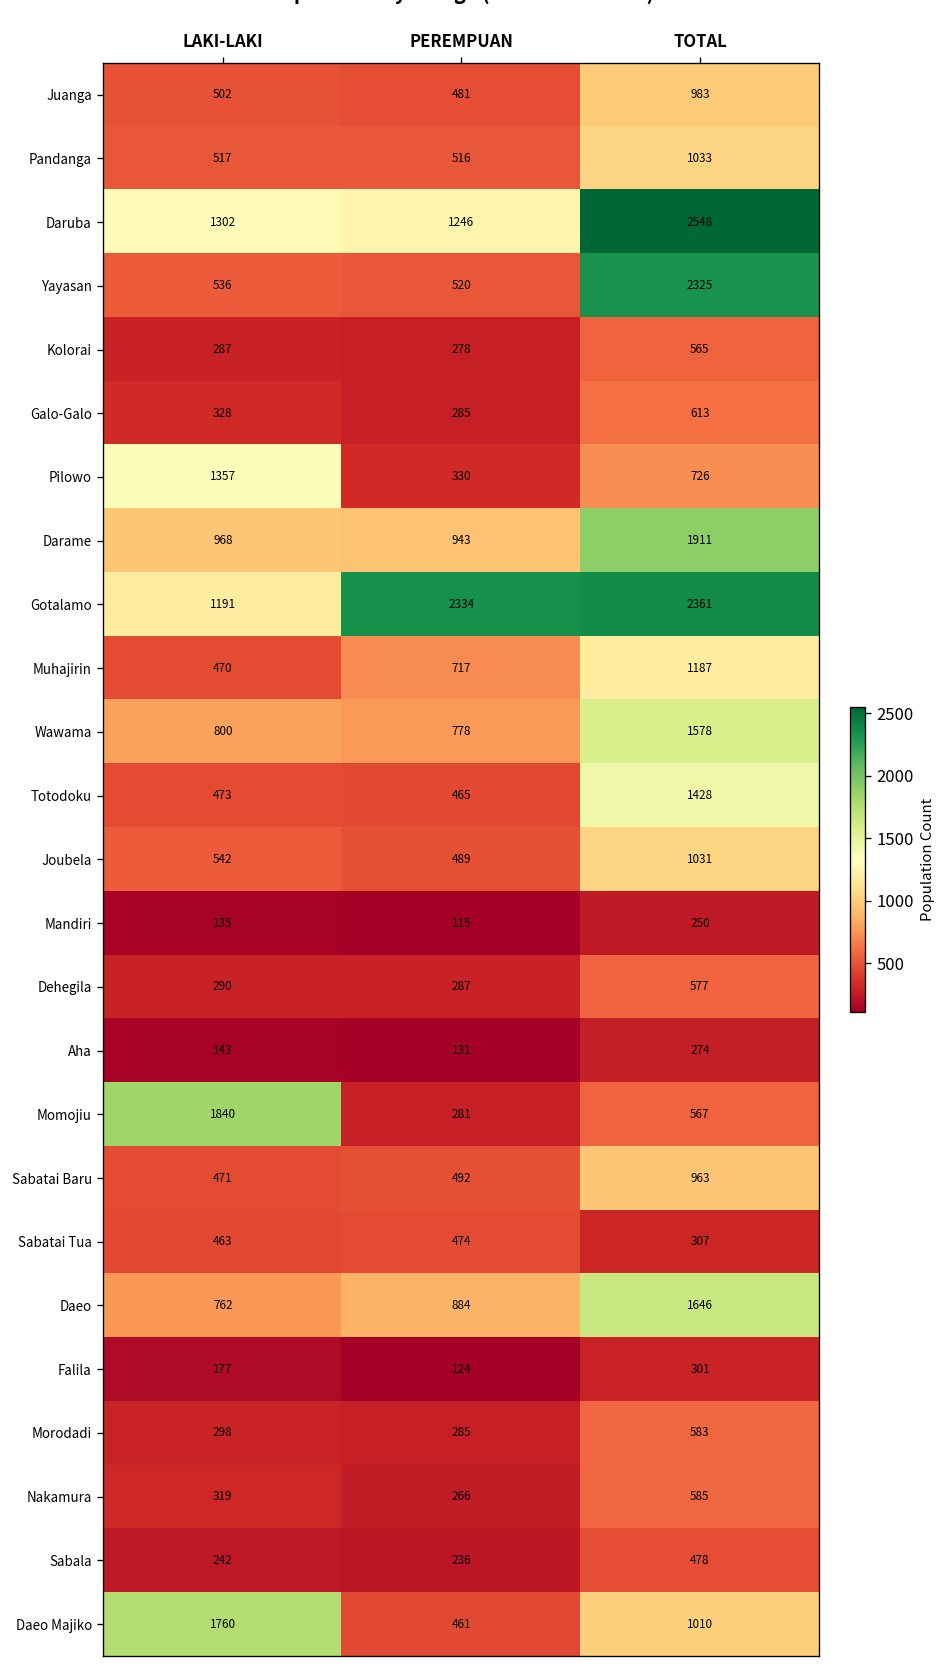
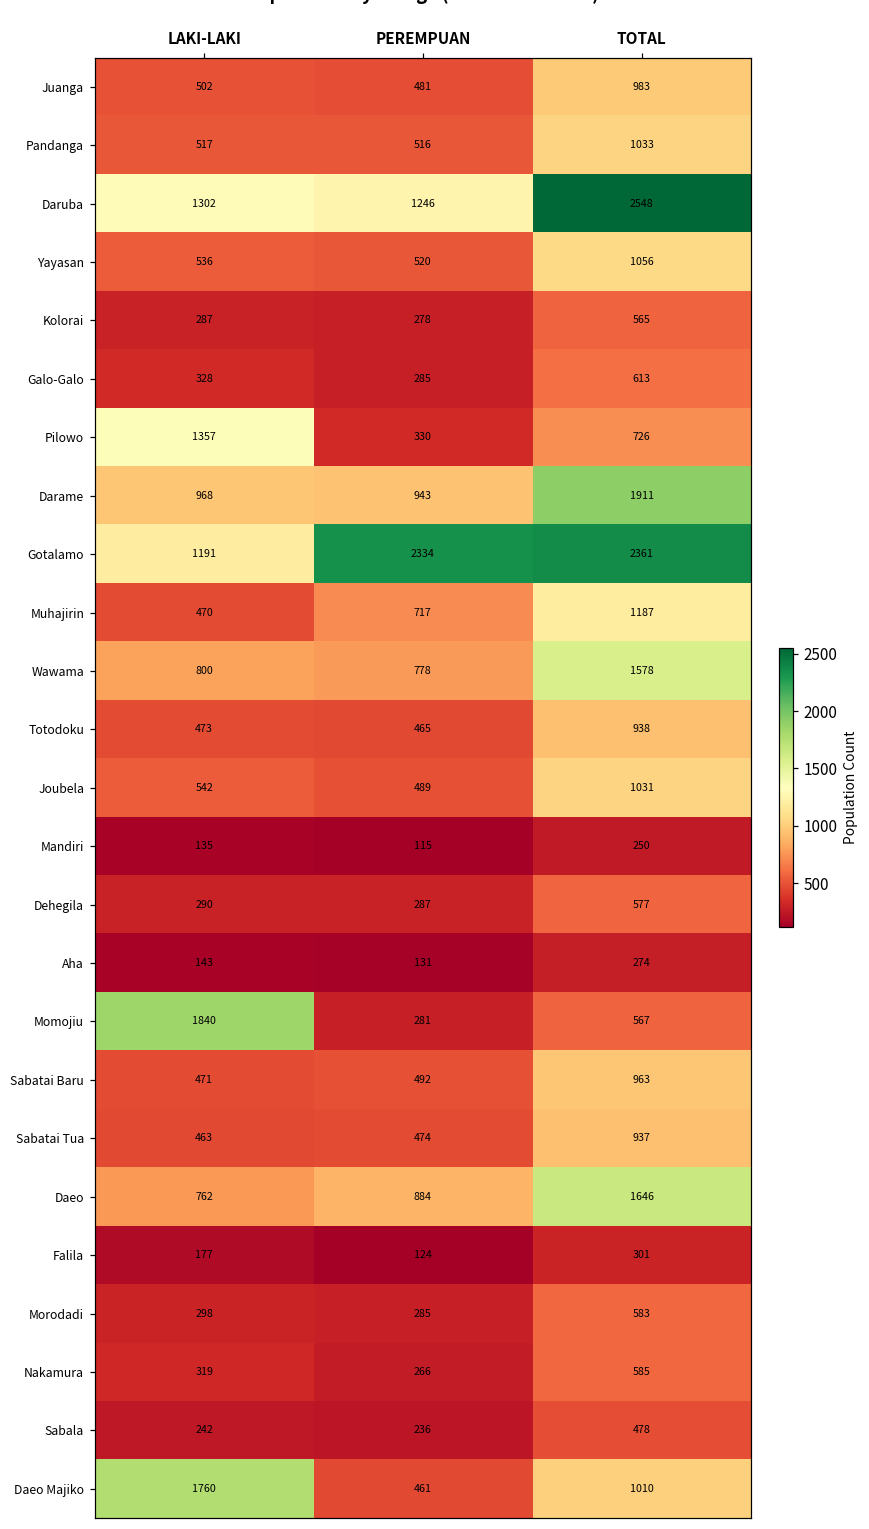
Yayasan, TOTAL: 2325 -> 1056
Totodoku, TOTAL: 1428 -> 938
Sabatai Tua, TOTAL: 307 -> 937
